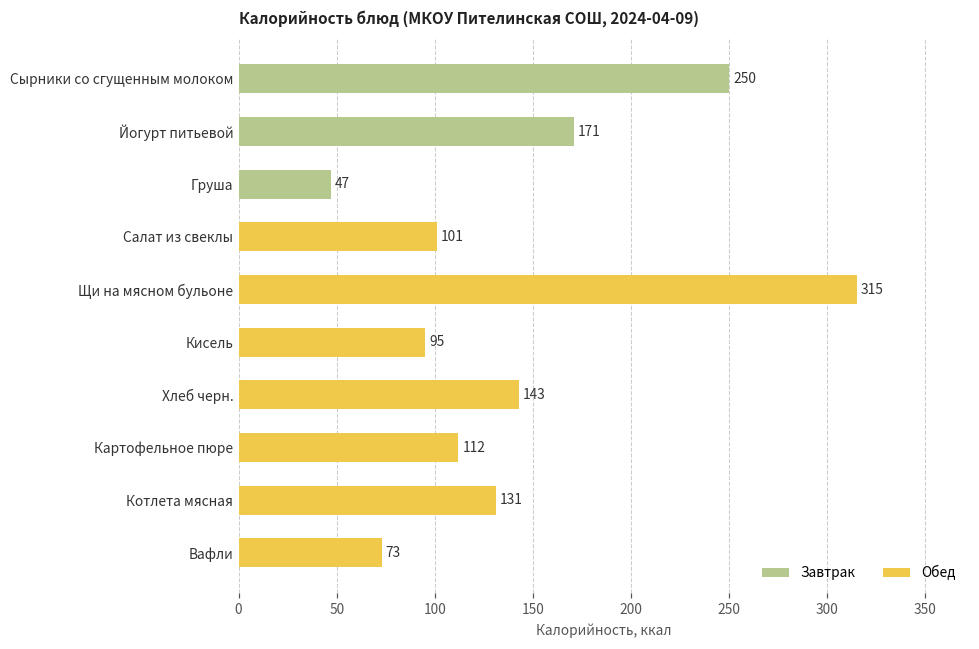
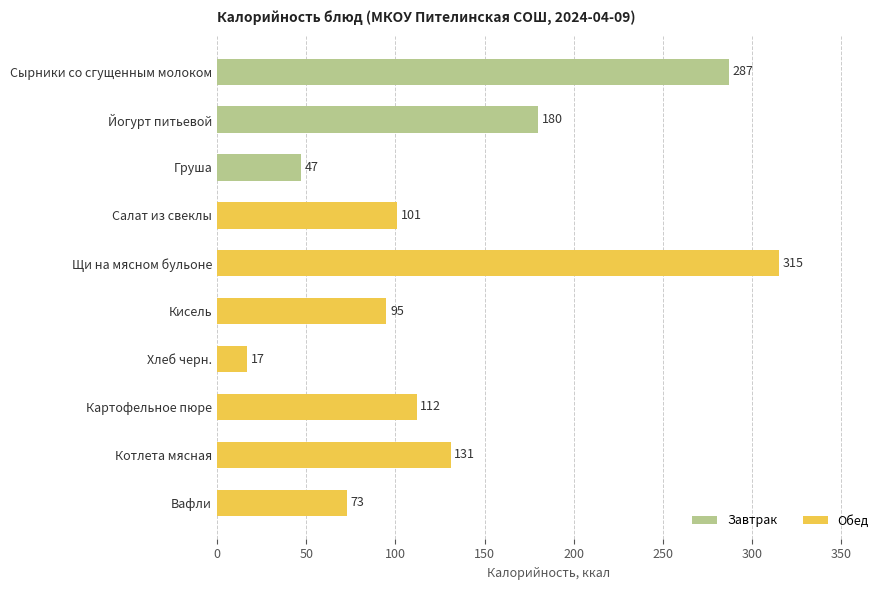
Сырники со сгущенным молоком: 250 -> 287
Йогурт питьевой: 171 -> 180
Хлеб черн.: 143 -> 17
